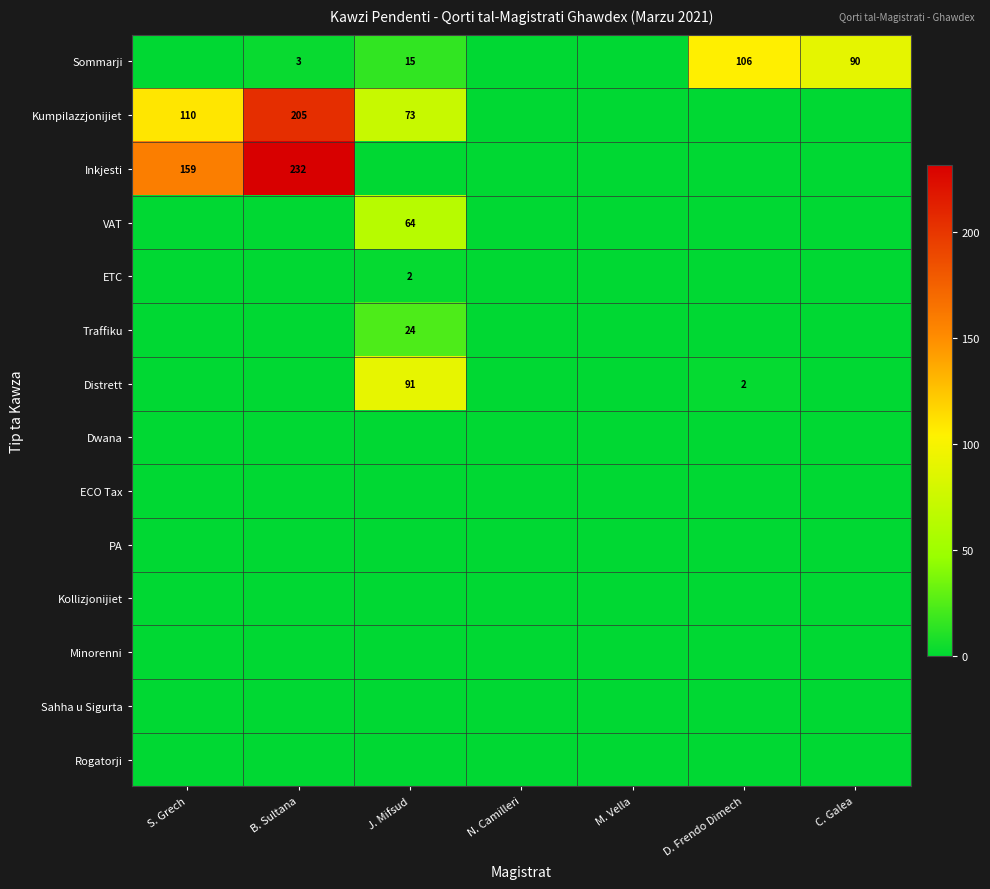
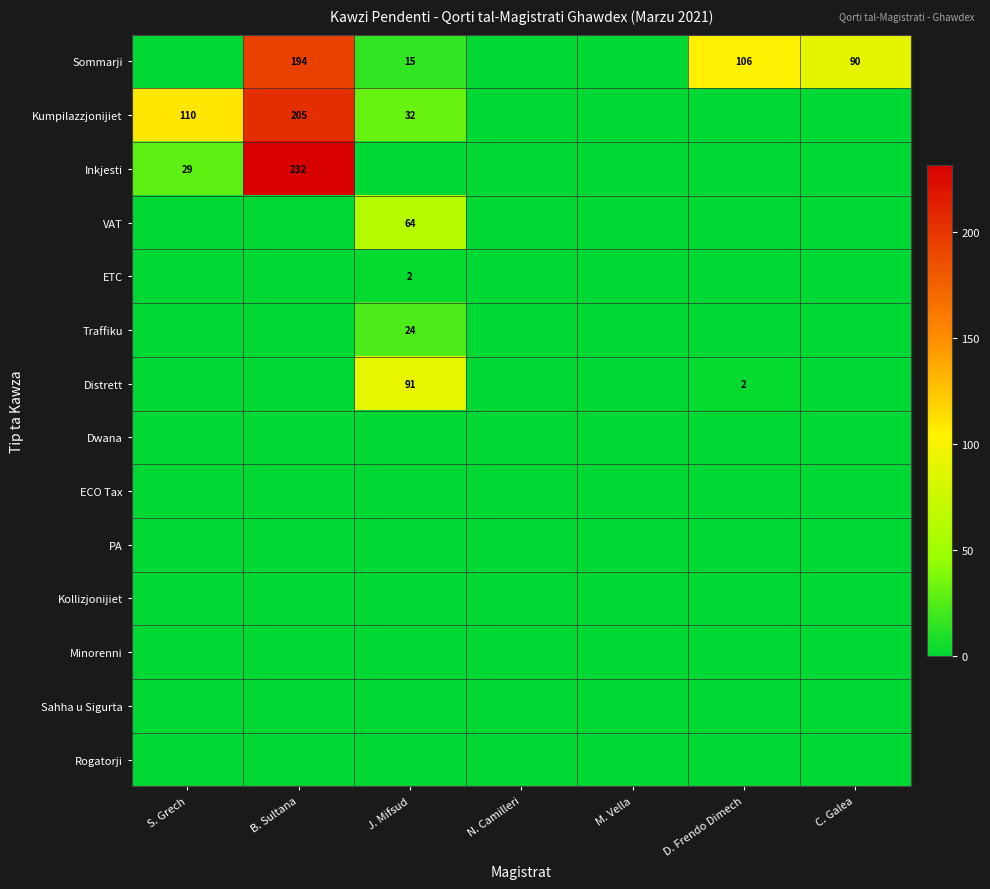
Sommarji, B. Sultana: 3 -> 194
Kumpilazzjonijiet, J. Mifsud: 73 -> 32
Inkjesti, S. Grech: 159 -> 29
